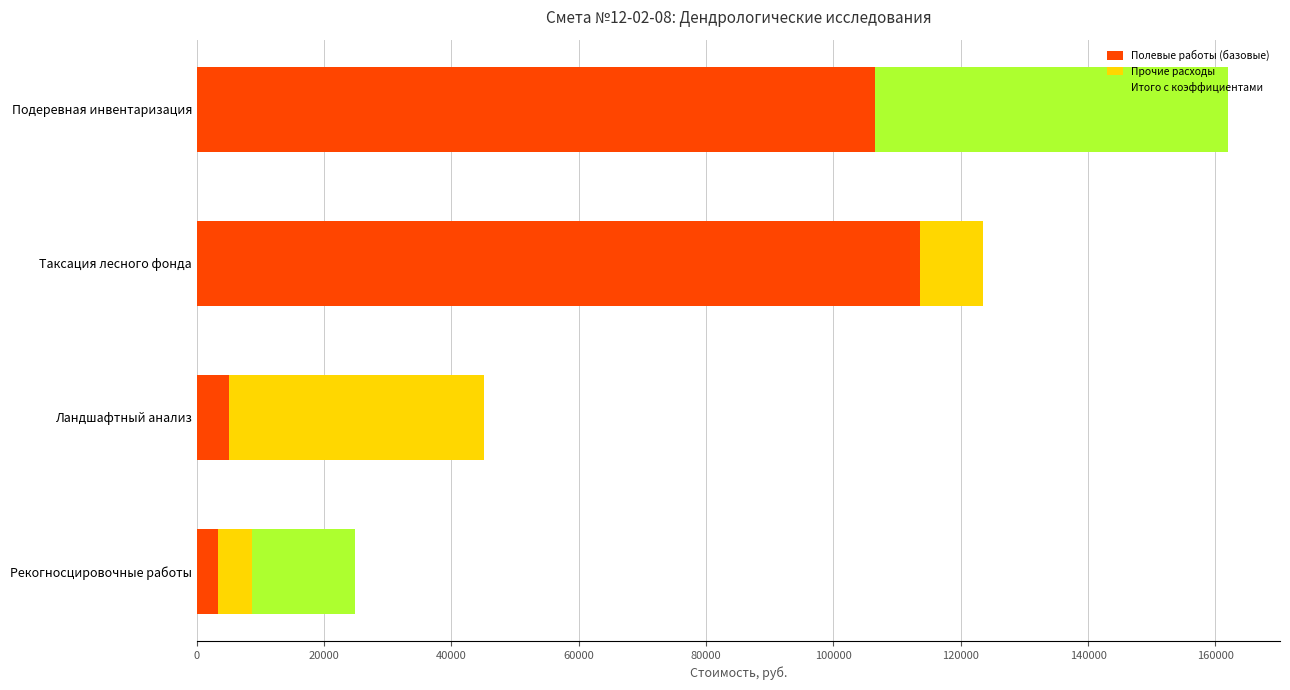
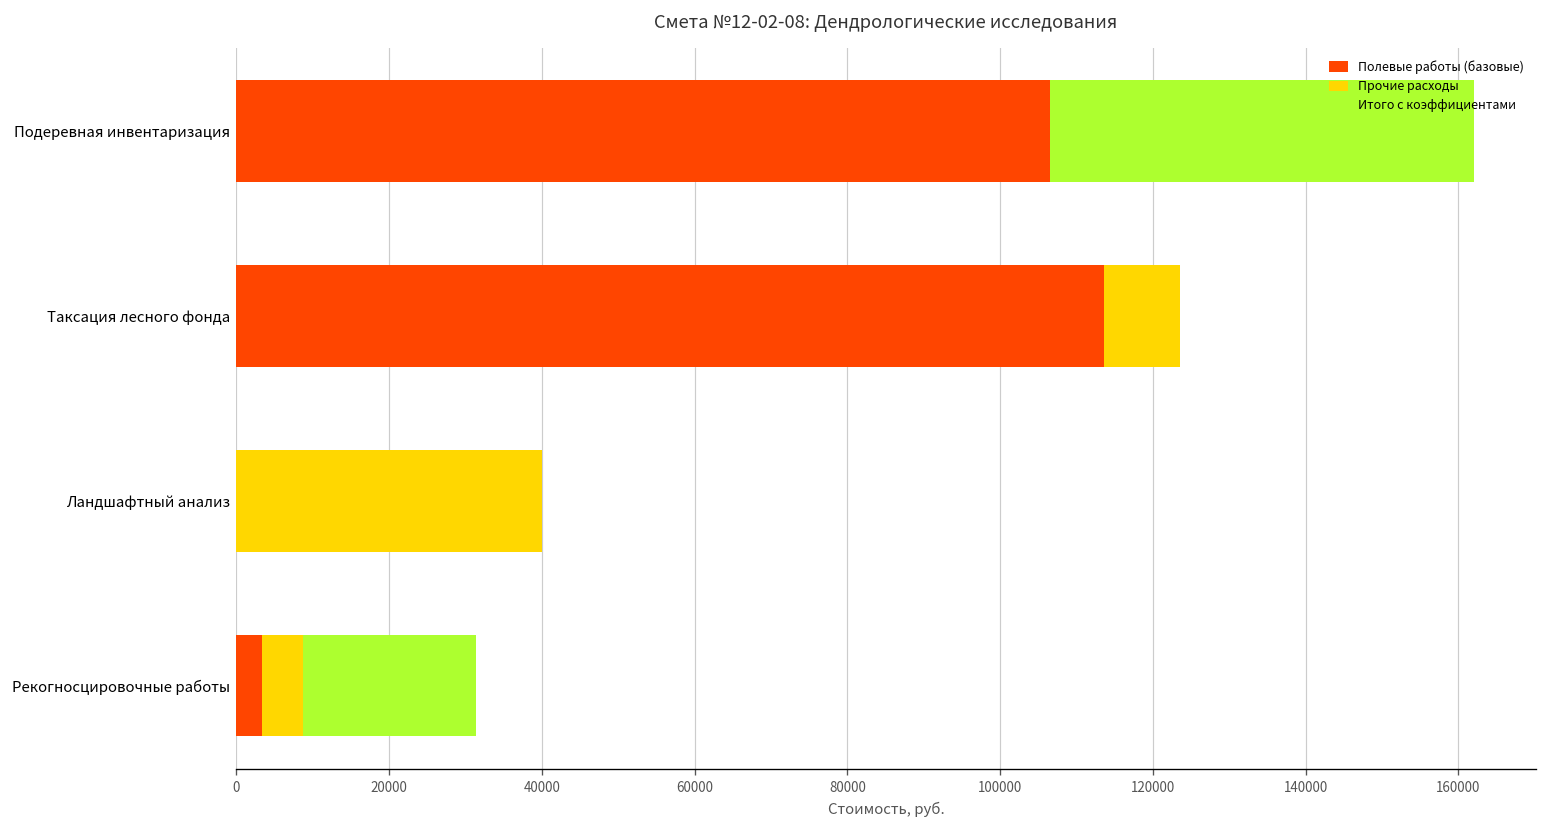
Полевые работы (базовые), Ландшафтный анализ: 5000 -> 0
Итого с коэффициентами, Рекогносцировочные работы: 16000 -> 23000
